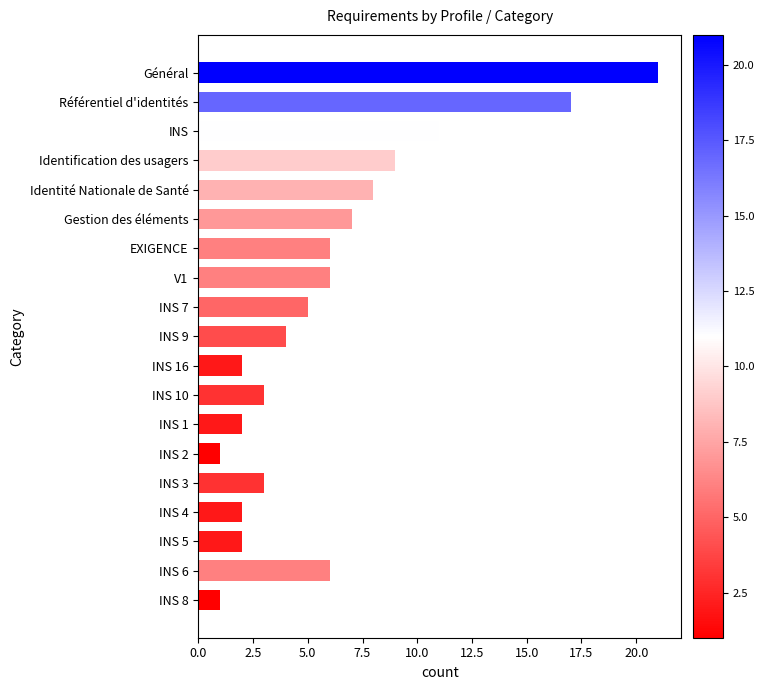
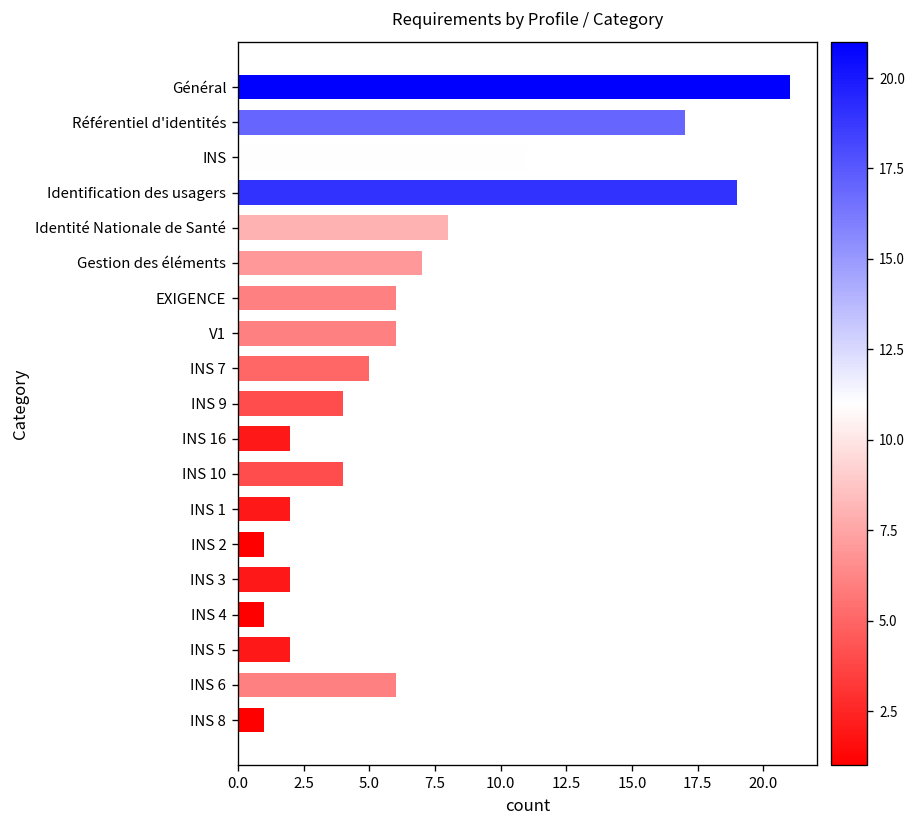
Identification des usagers: 9 -> 19
INS 10: 3 -> 4
INS 3: 3 -> 2
INS 4: 2 -> 1
